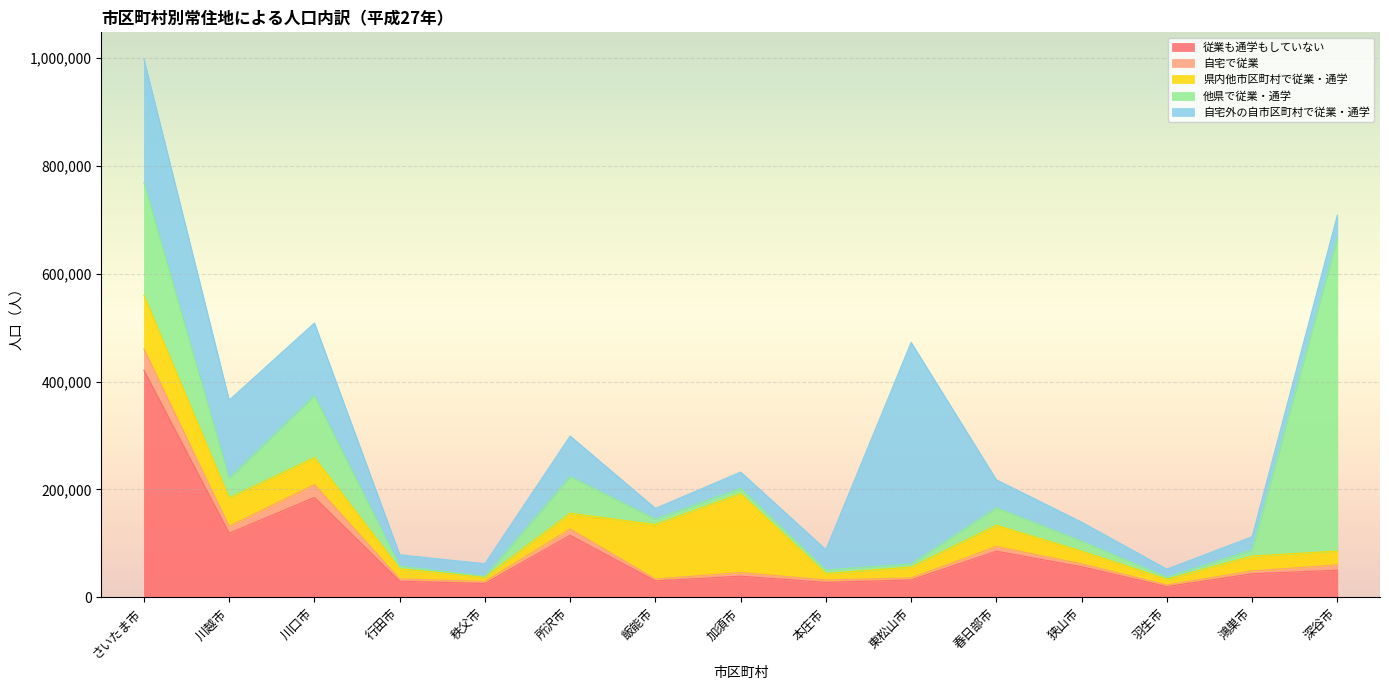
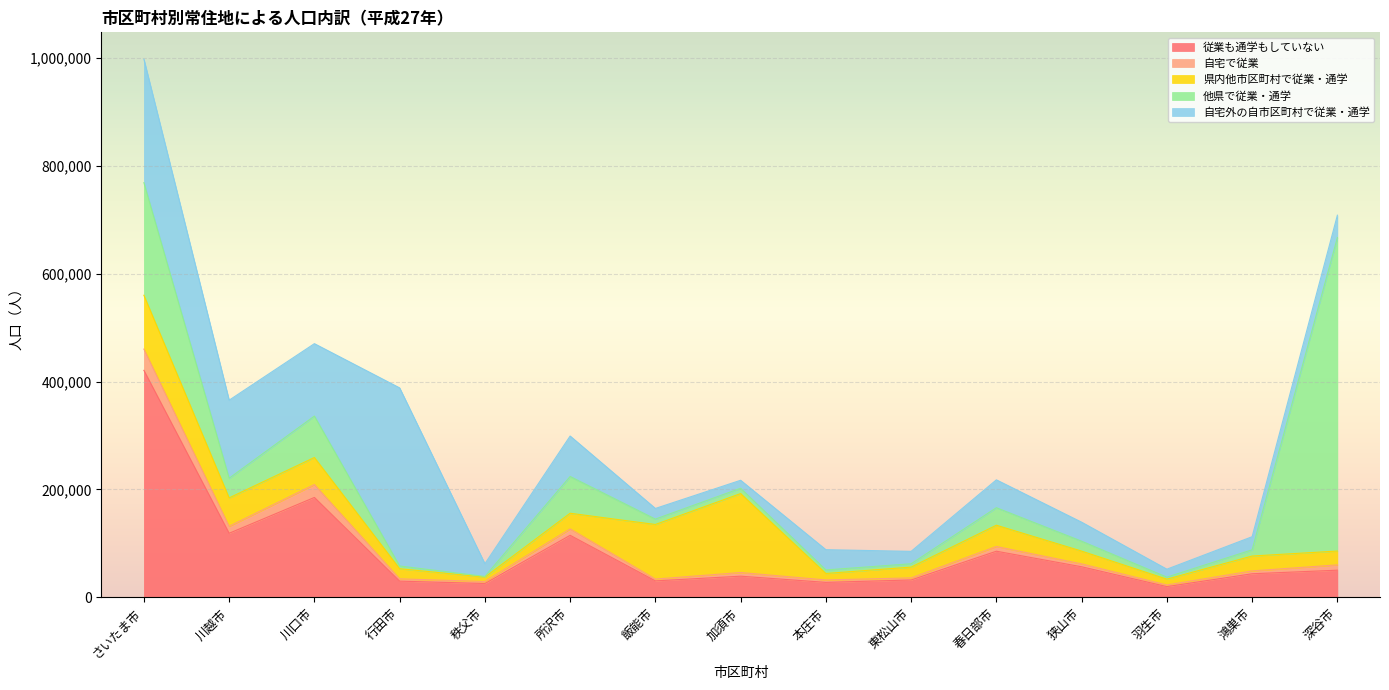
他県で従業・通学, 川口市: 110,000 -> 80,000
自宅外の自市区町村で従業・通学, 行田市: 20,000 -> 330,000
自宅外の自市区町村で従業・通学, 加須市: 30,000 -> 10,000
自宅外の自市区町村で従業・通学, 東松山市: 410,000 -> 20,000
